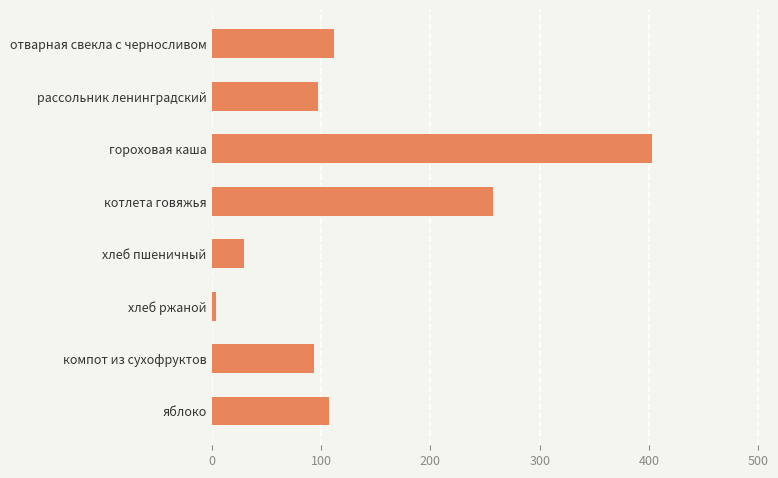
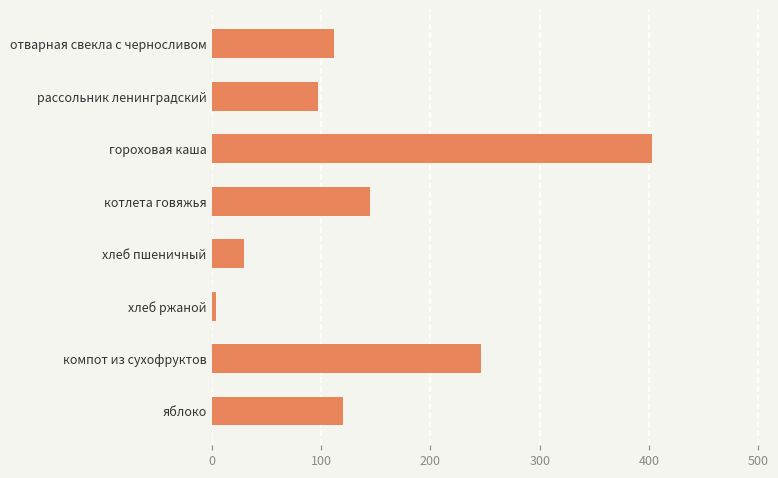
котлета говяжья: 257 -> 145
компот из сухофруктов: 94 -> 246
яблоко: 107 -> 120
